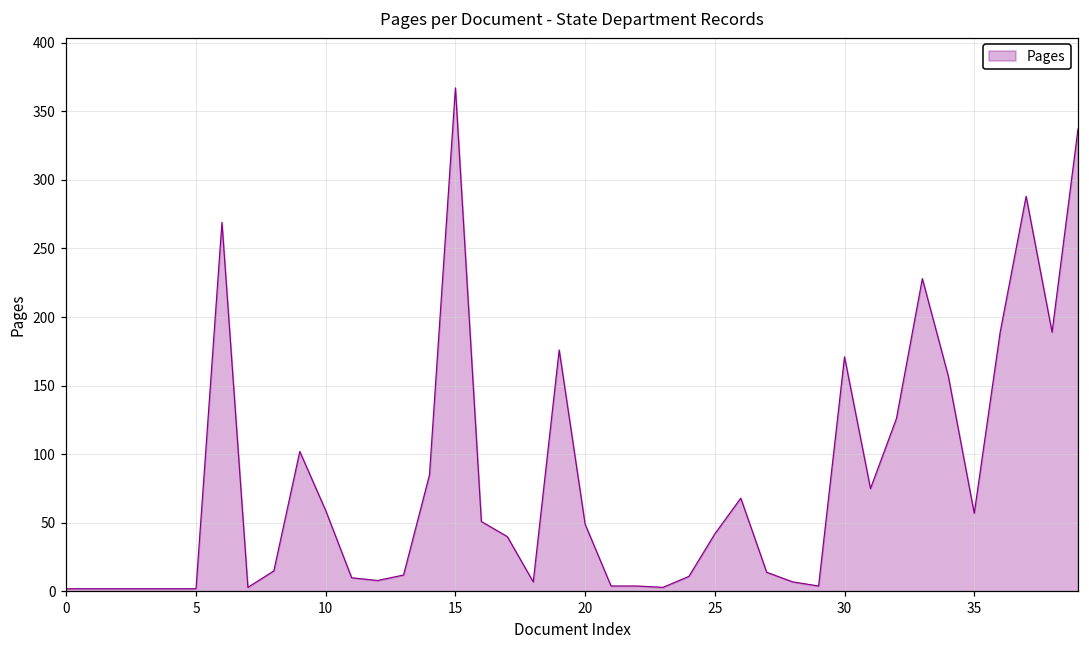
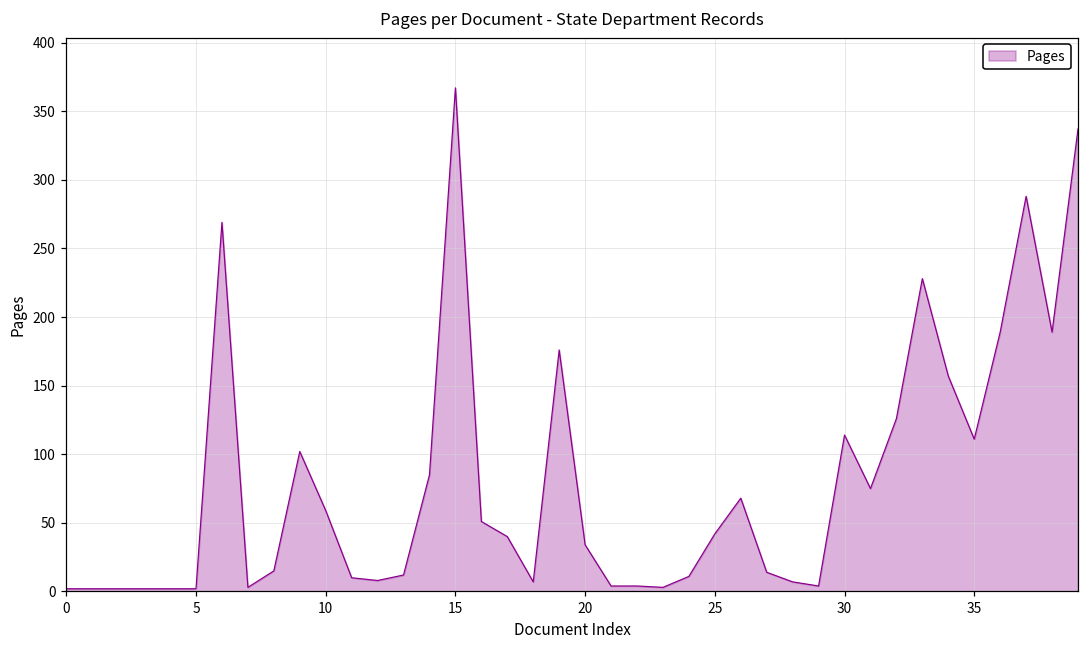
20: 49 -> 34
30: 171 -> 114
35: 57 -> 111
